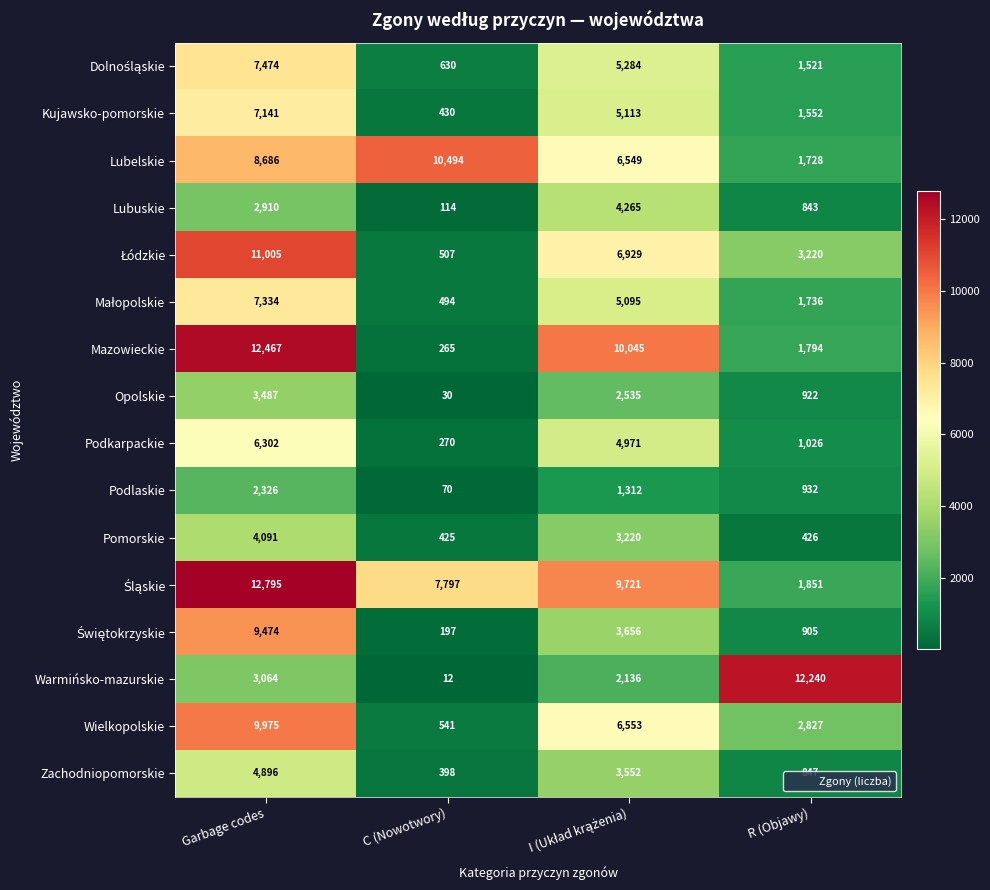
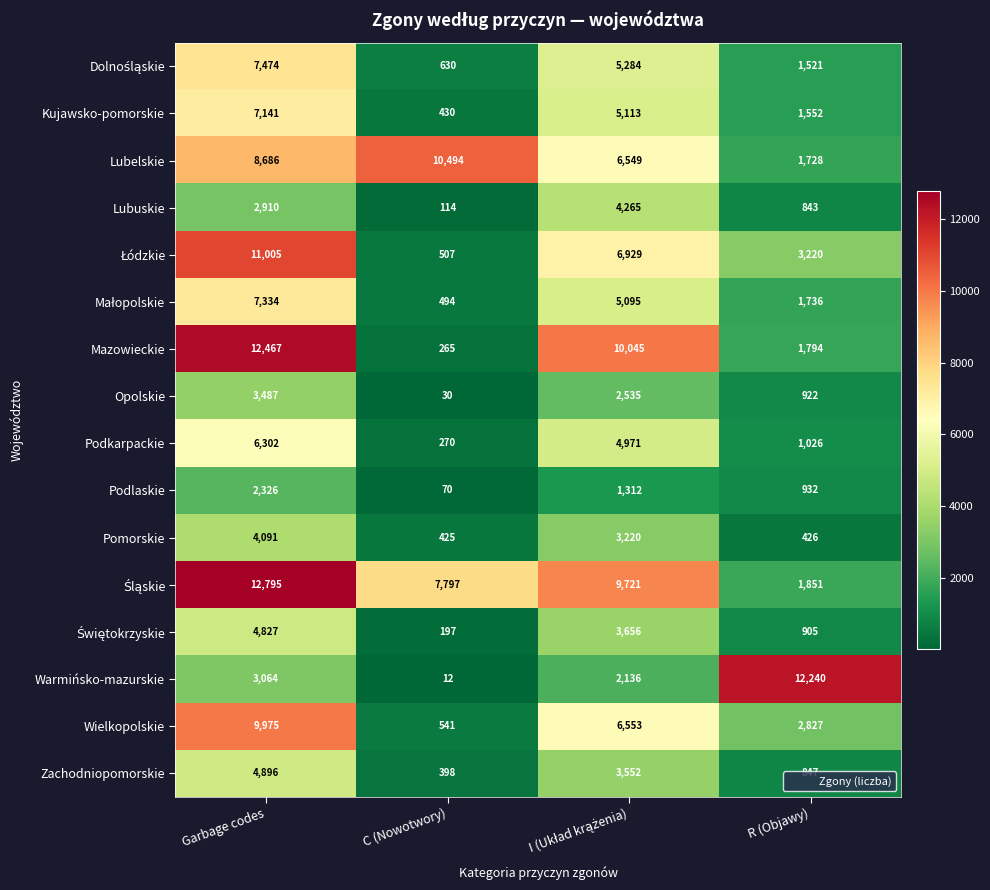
Świętokrzyskie, Garbage codes: 9,474 -> 4,827
